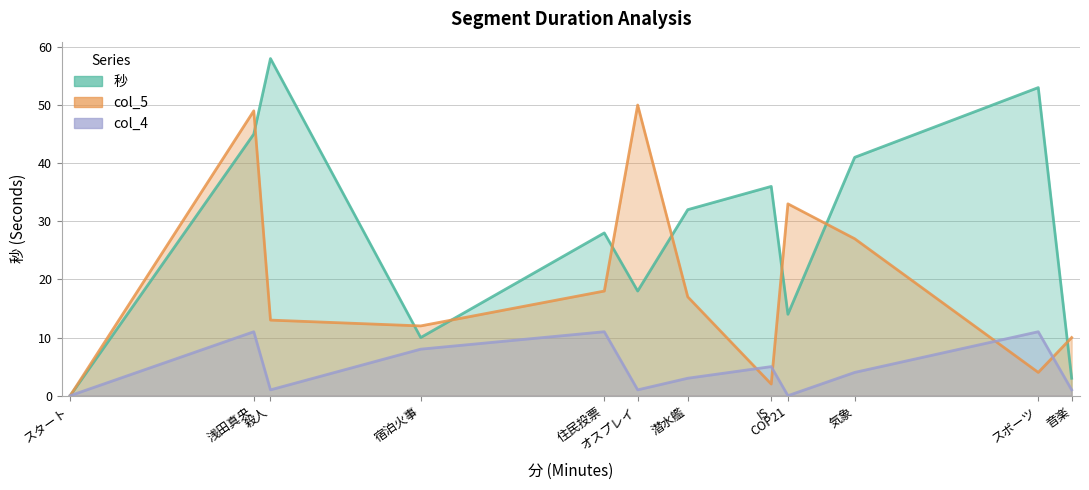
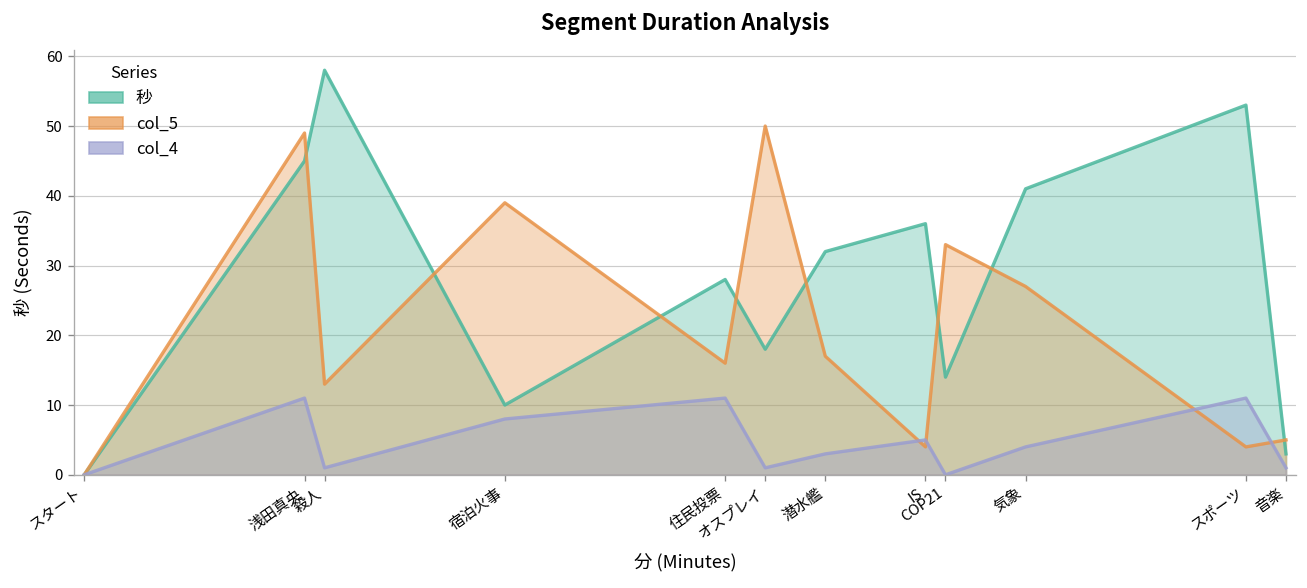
col_5, 宿泊火事: 12 -> 39
col_5, 住民投票: 18 -> 16
col_5, IS: 2 -> 4
col_5, 音楽: 10 -> 5
